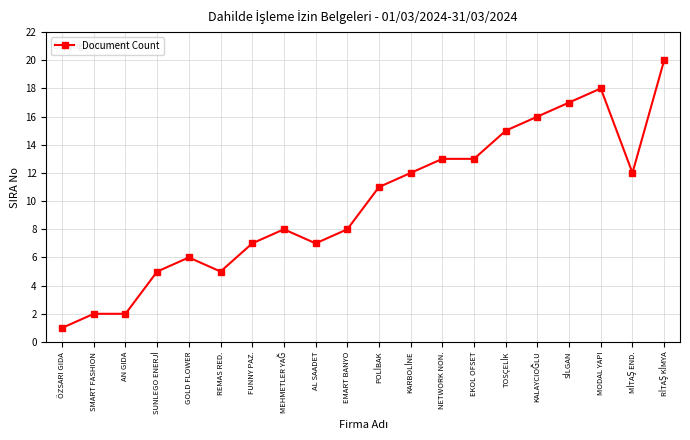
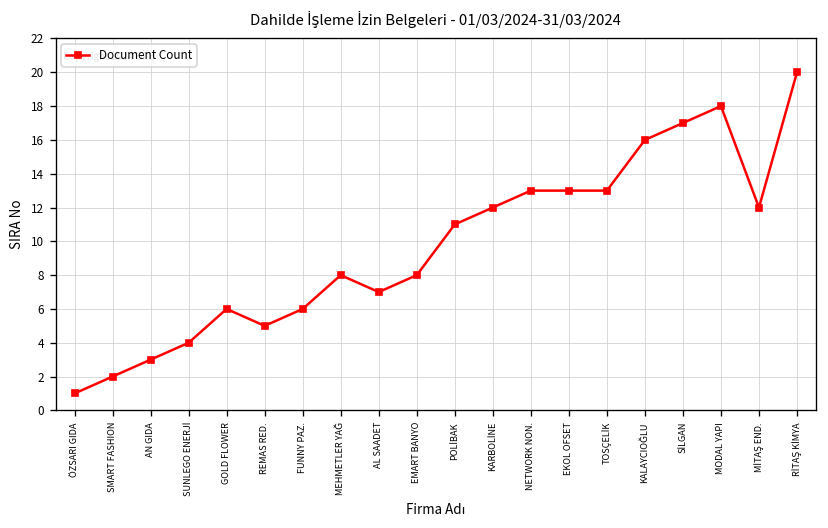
AN GIDA: 2 -> 3
SUNLEGO ENERJİ: 5 -> 4
FUNNY PAZ.: 7 -> 6
TOSÇELİK: 15 -> 13
